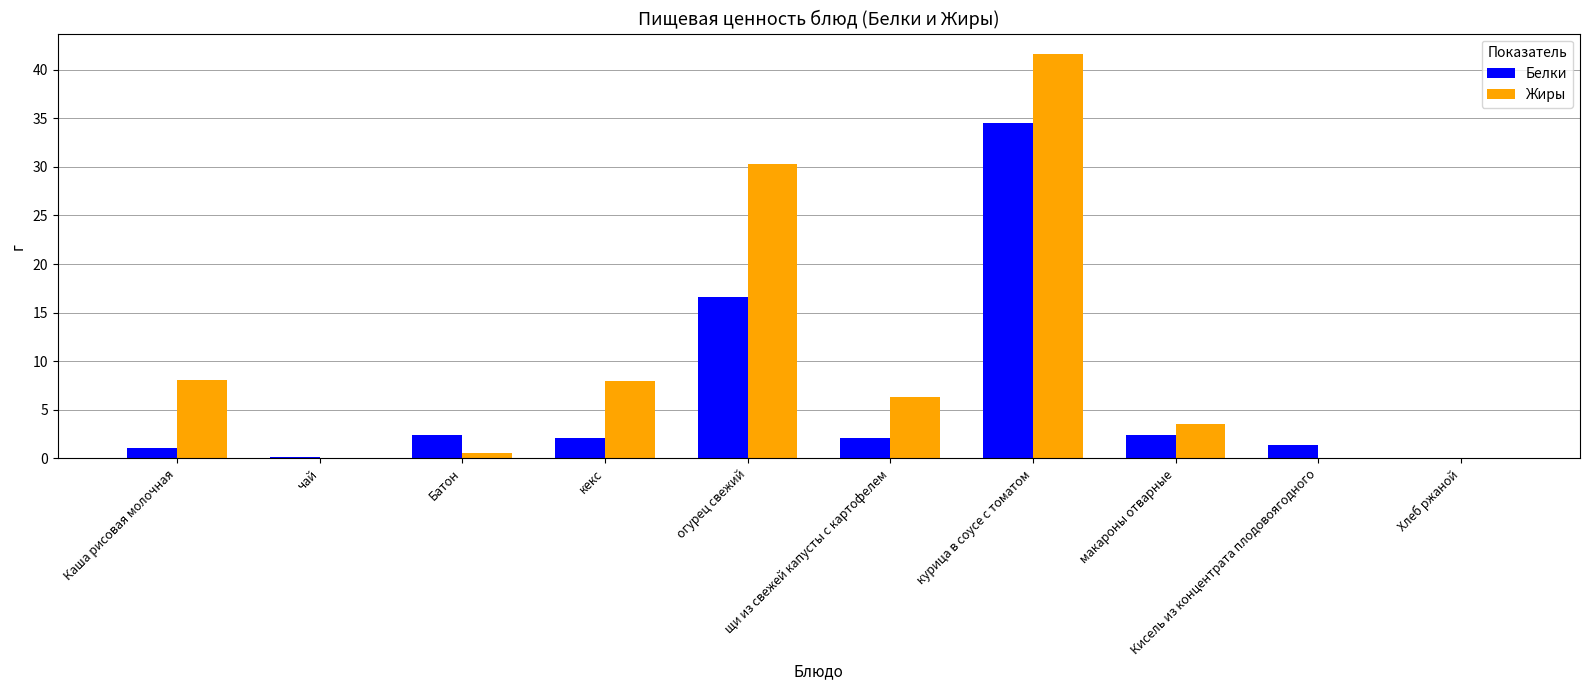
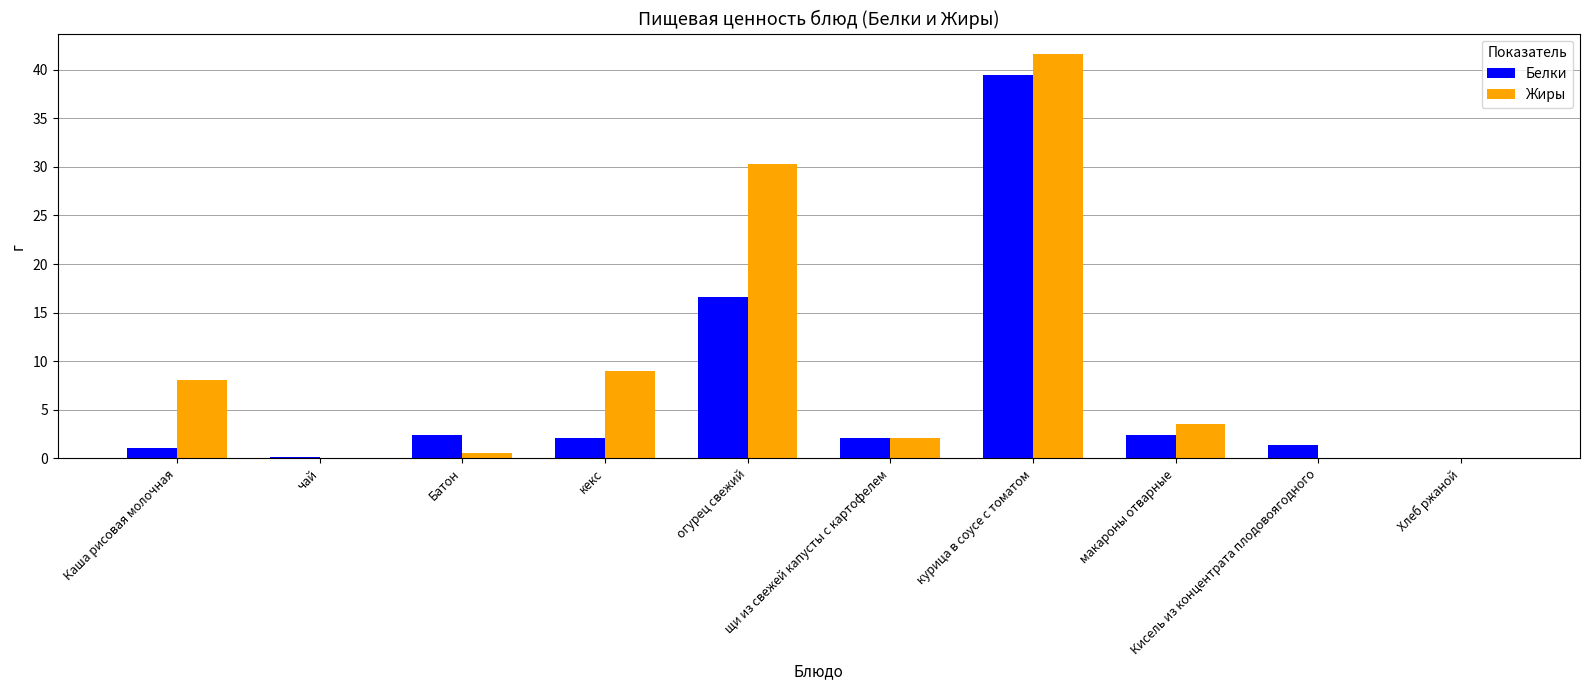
Жиры, кекс: 8 -> 9
Жиры, щи из свежей капусты с картофелем: 6 -> 2
Белки, курица в соусе с томатом: 35 -> 39
